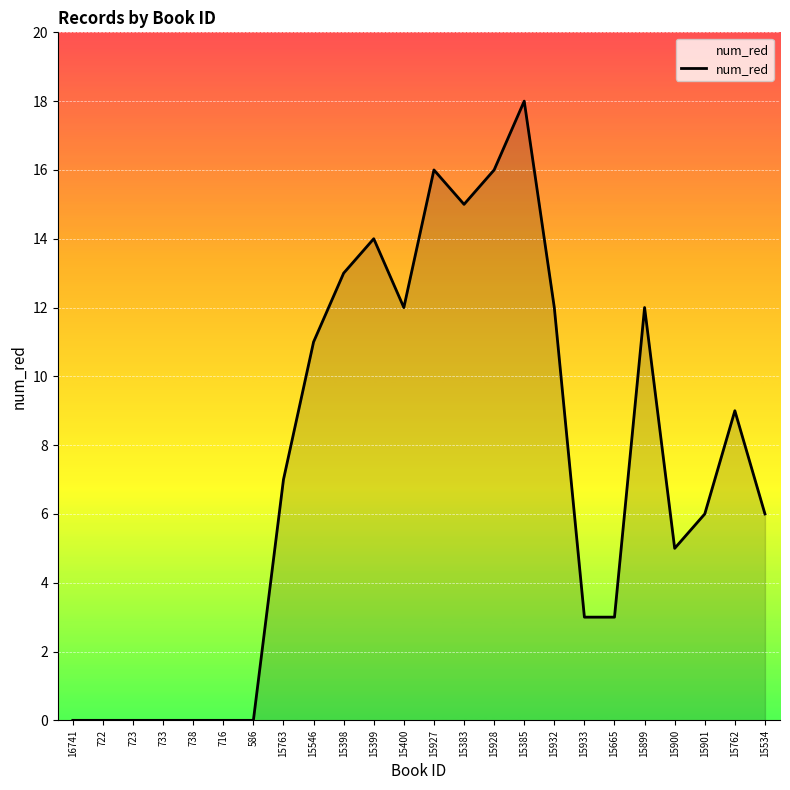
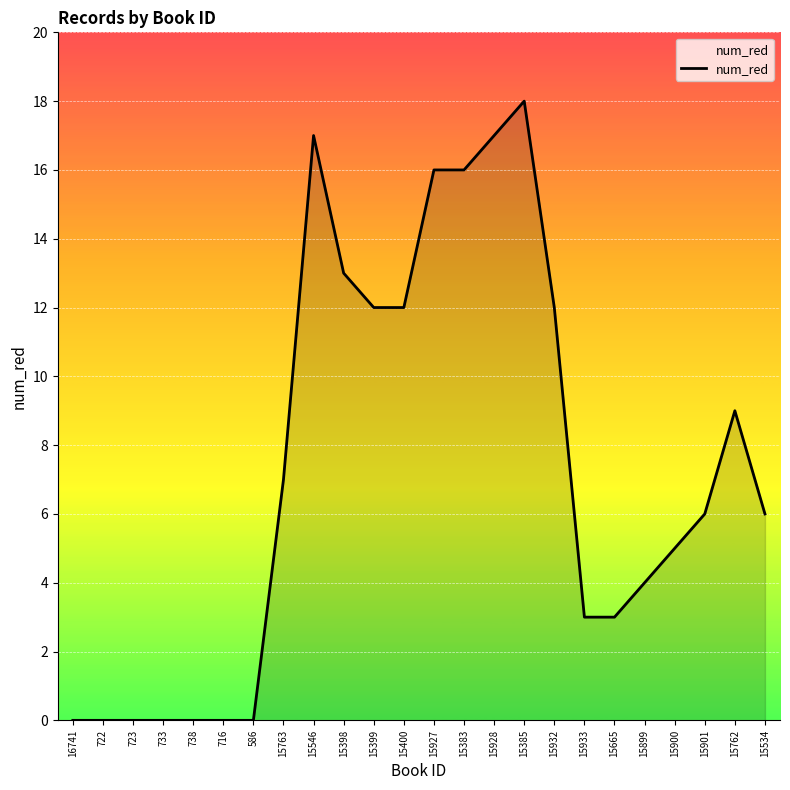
15546: 11 -> 17
15399: 14 -> 12
15383: 15 -> 16
15928: 16 -> 17
15899: 12 -> 4
